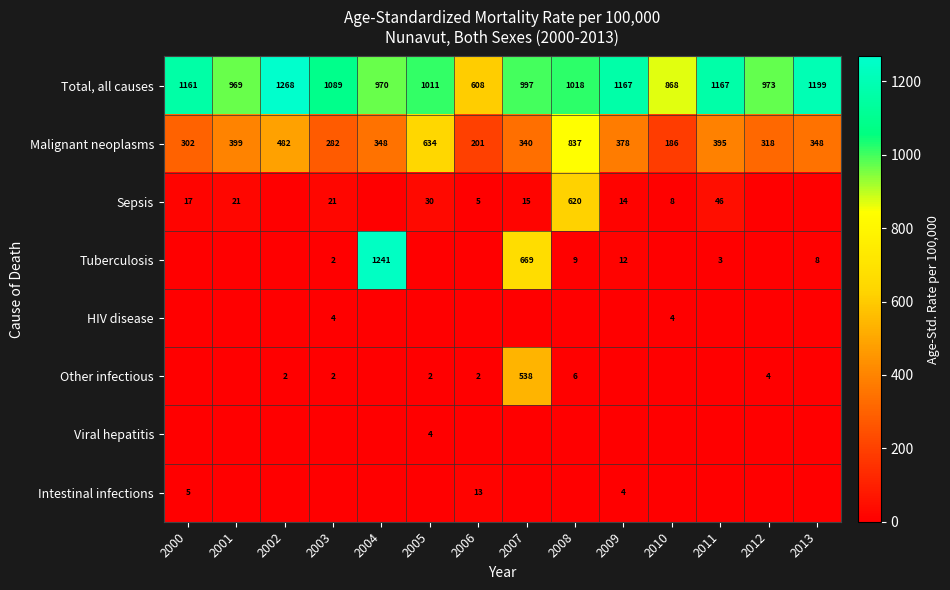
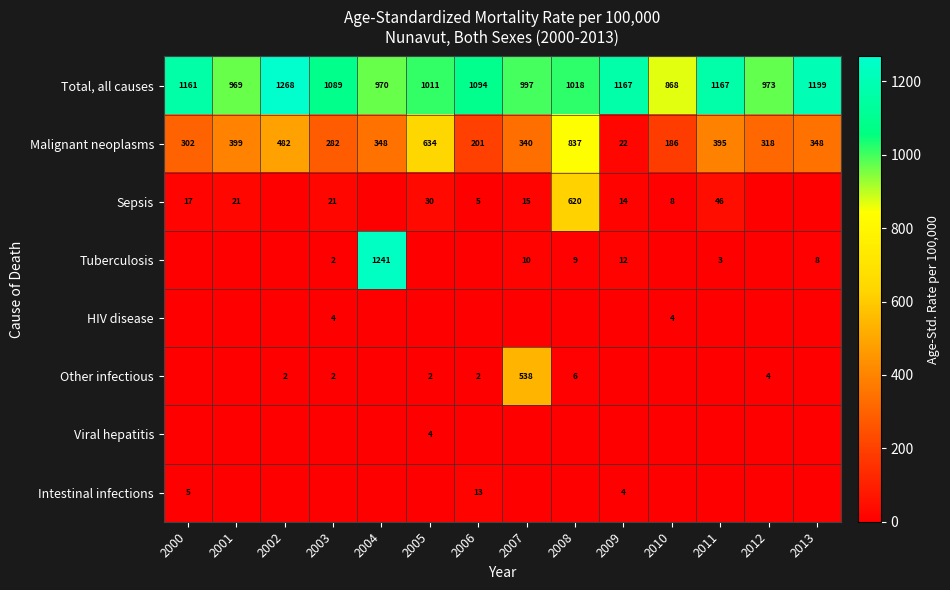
Total, all causes, 2006: 608 -> 1094
Malignant neoplasms, 2009: 378 -> 22
Tuberculosis, 2007: 669 -> 10
